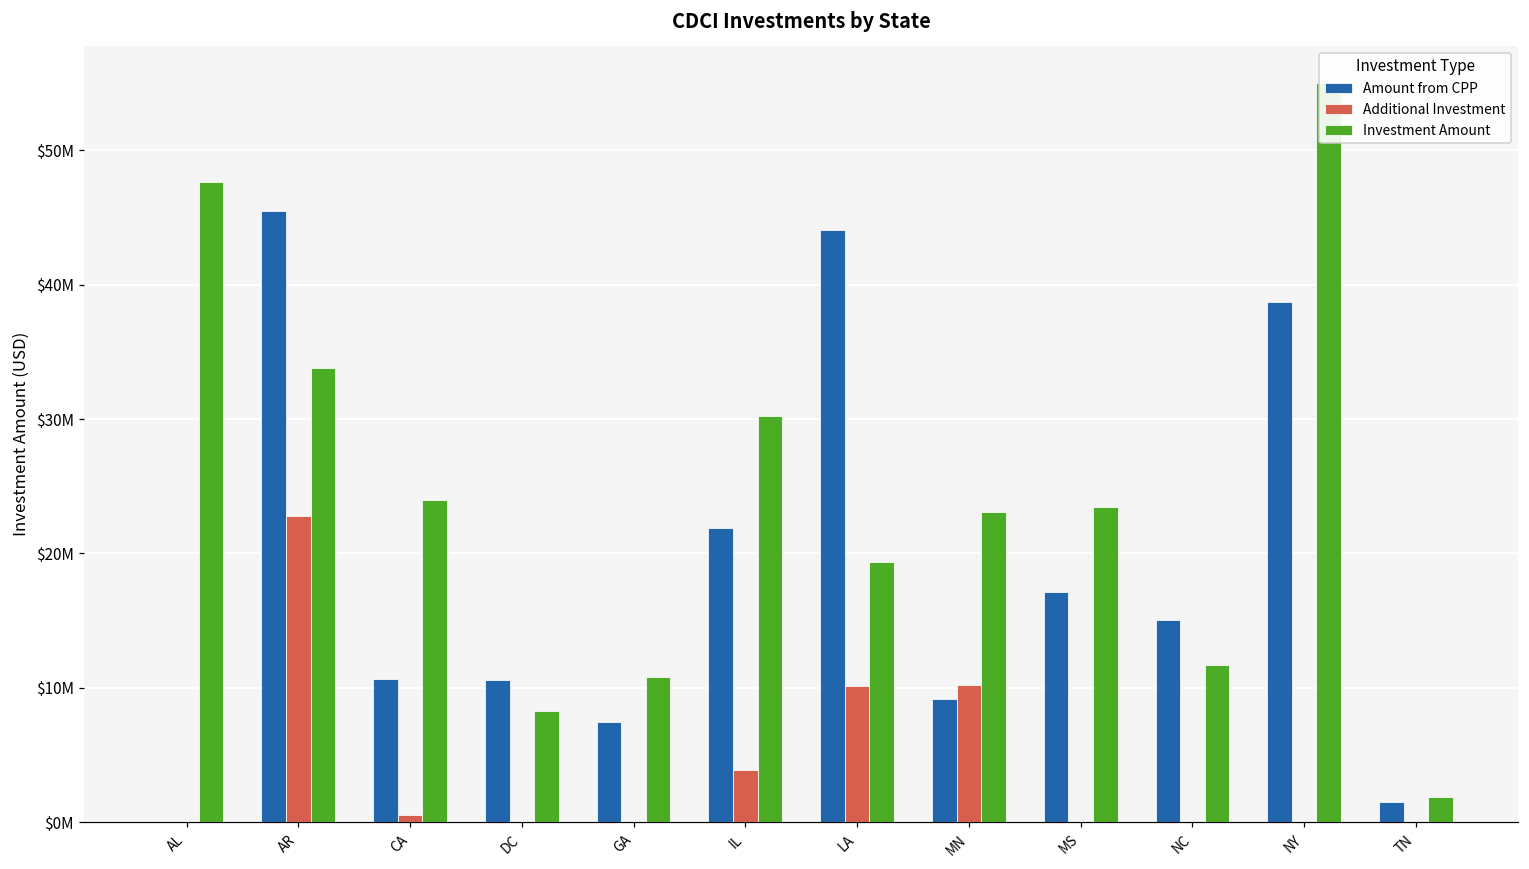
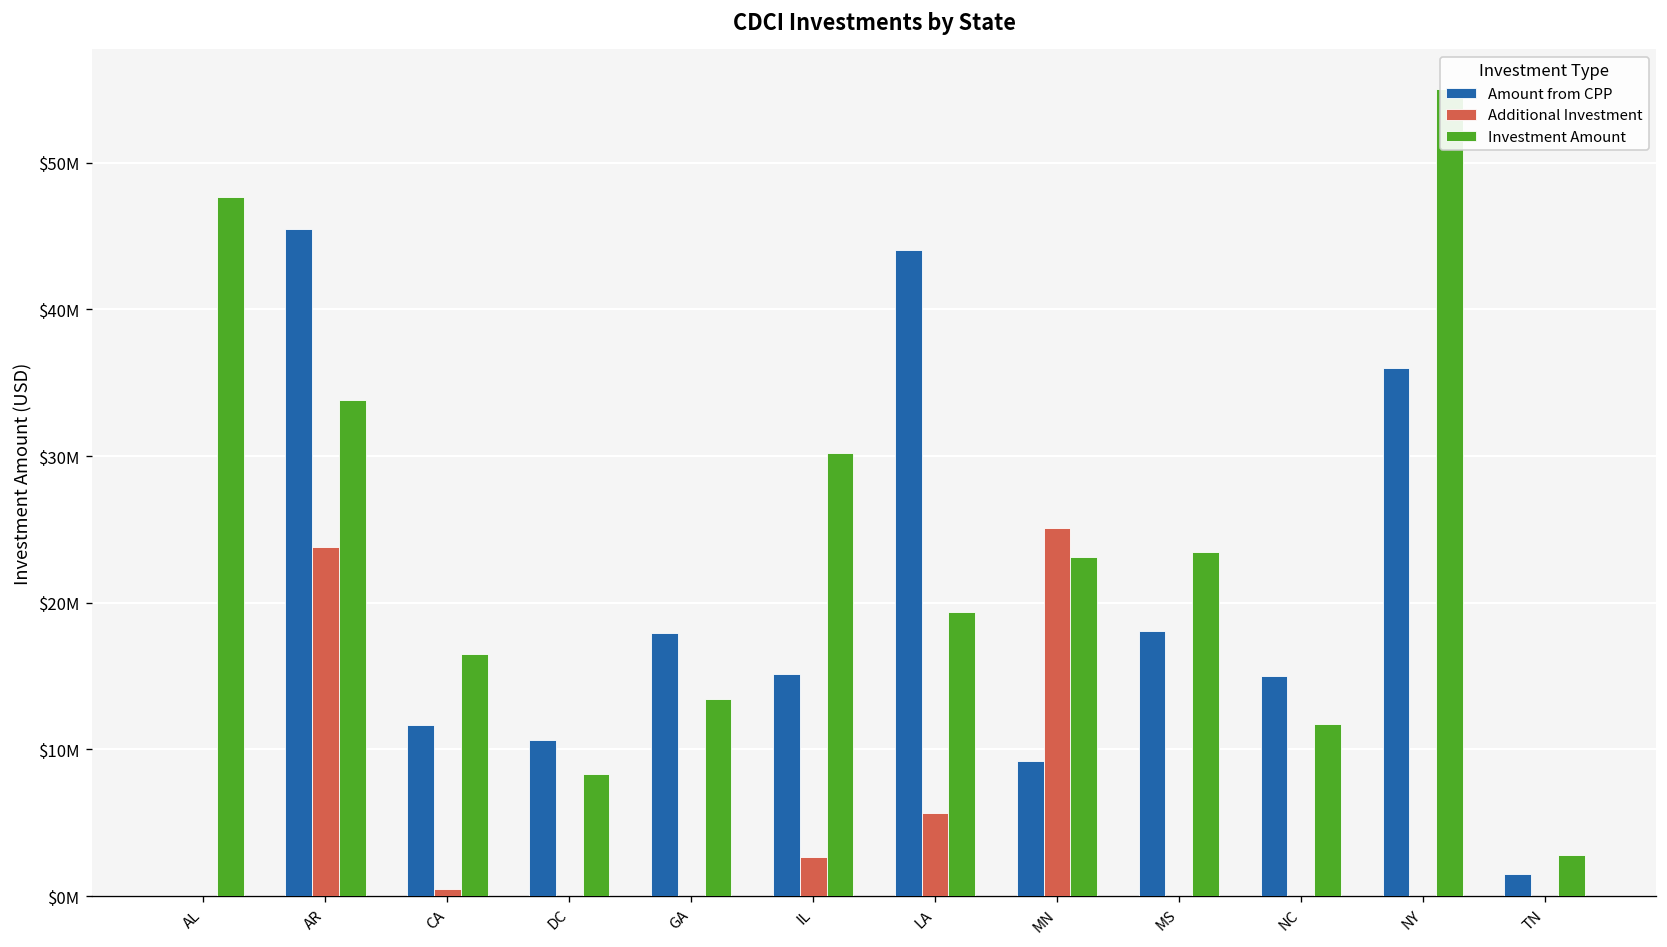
Additional Investment, AR: $22800000 -> $23800000
Amount from CPP, CA: $10600000 -> $11700000
Investment Amount, CA: $24000000 -> $16500000
Amount from CPP, GA: $7500000 -> $18000000
Investment Amount, GA: $10800000 -> $13400000
Amount from CPP, IL: $21900000 -> $15100000
Additional Investment, IL: $3900000 -> $2600000
Additional Investment, LA: $10100000 -> $5700000
Additional Investment, MN: $10200000 -> $25100000
Amount from CPP, MS: $17200000 -> $18100000
Amount from CPP, NY: $38700000 -> $36000000
Investment Amount, TN: $1900000 -> $2800000
